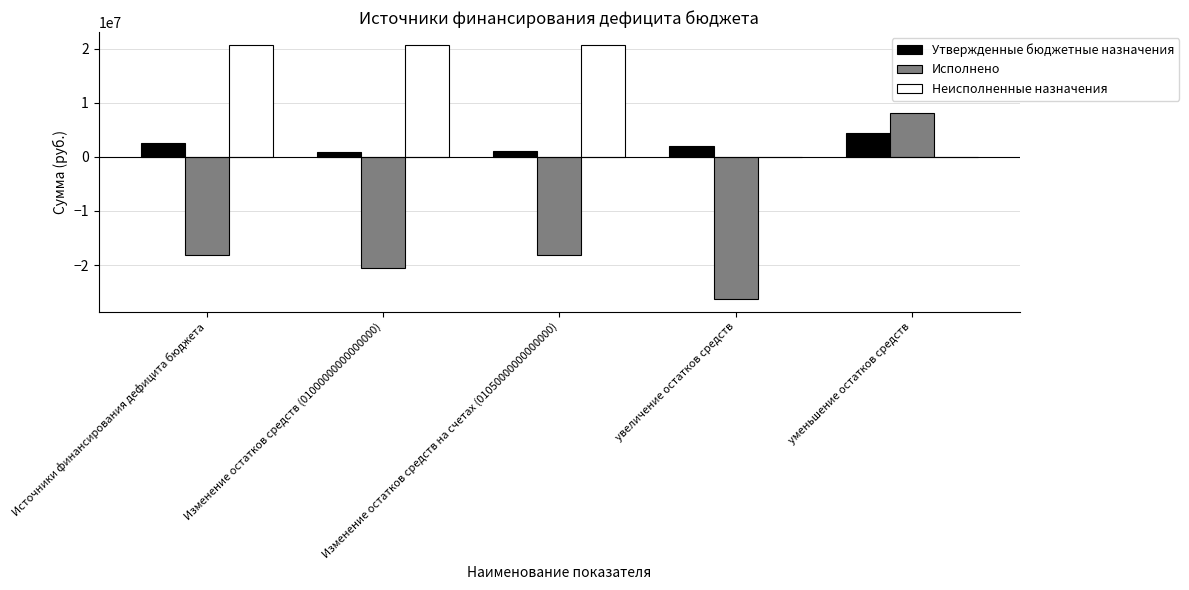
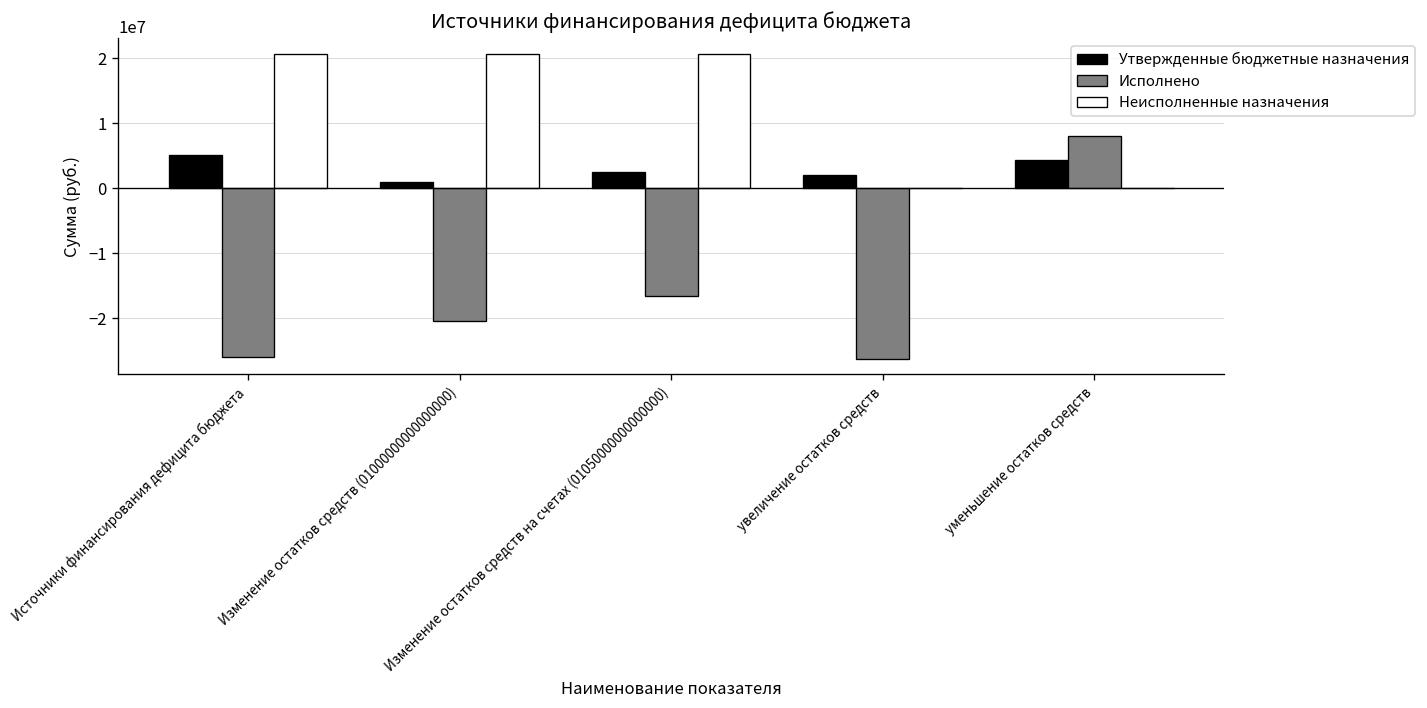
Утвержденные бюджетные назначения, Источники финансирования дефицита бюджета: 3000000 -> 5000000
Исполнено, Источники финансирования дефицита бюджета: -18000000 -> -26000000
Утвержденные бюджетные назначения, Изменение остатков средств на счетах (01050000000000000): 1000000 -> 3000000
Исполнено, Изменение остатков средств на счетах (01050000000000000): -18000000 -> -17000000
